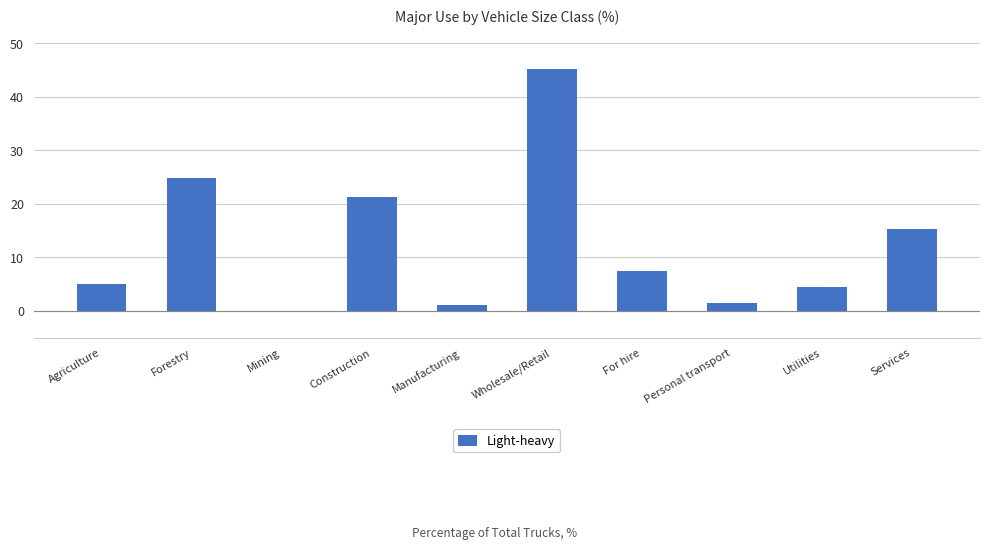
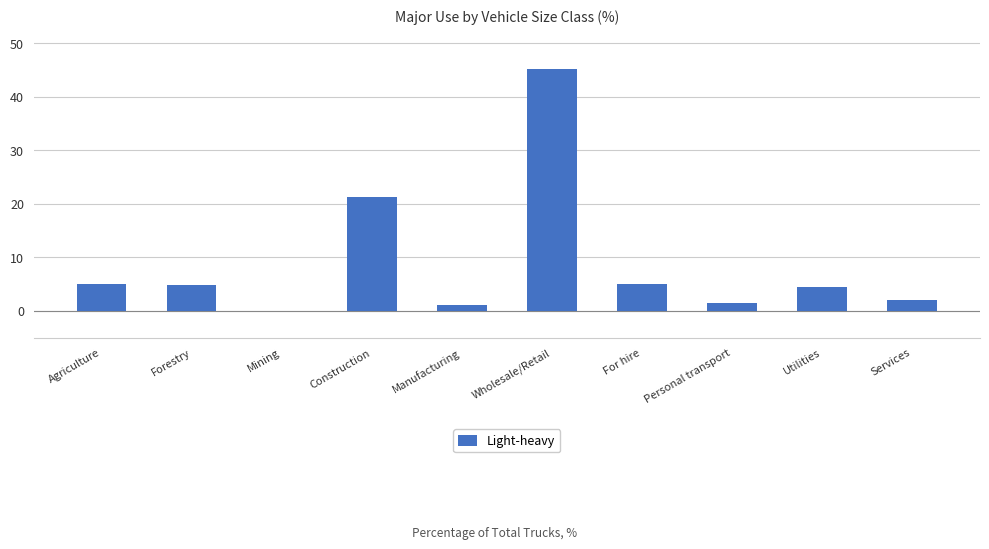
Forestry: 25 -> 5
For hire: 8 -> 5
Services: 15 -> 2
